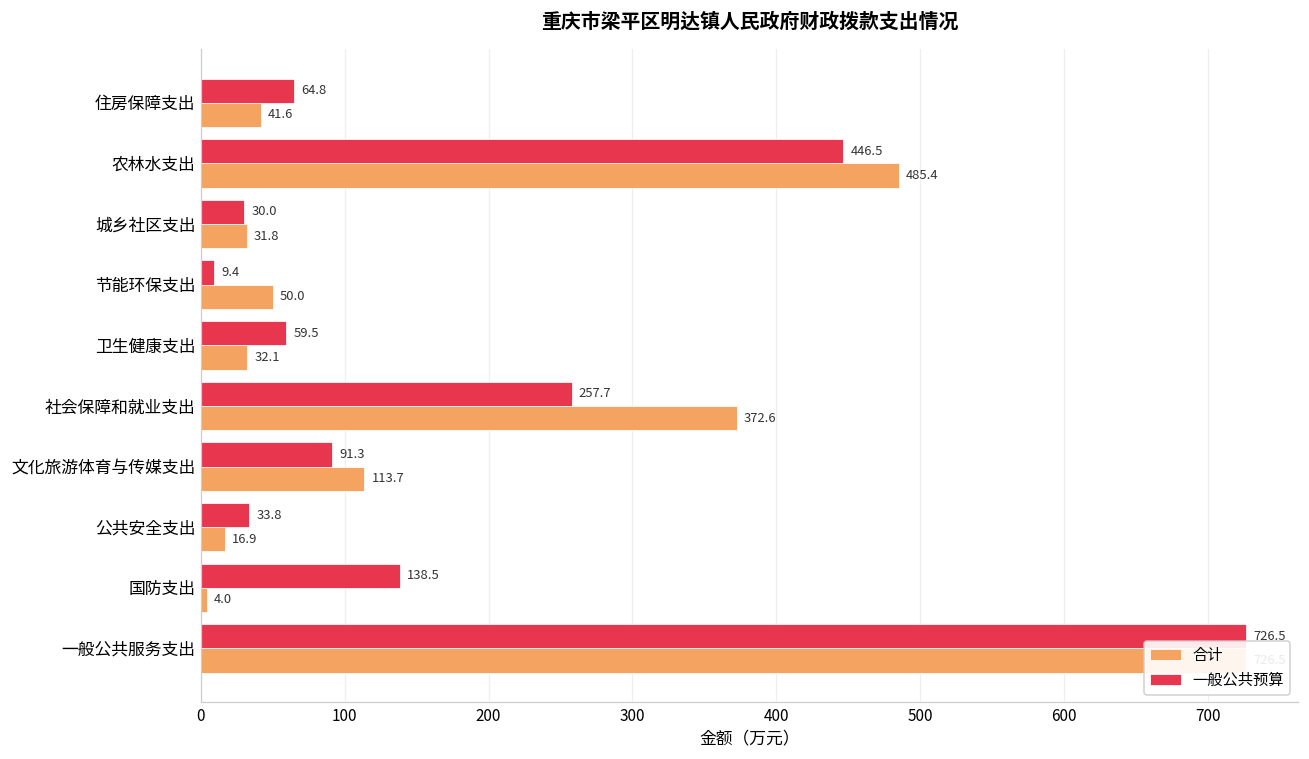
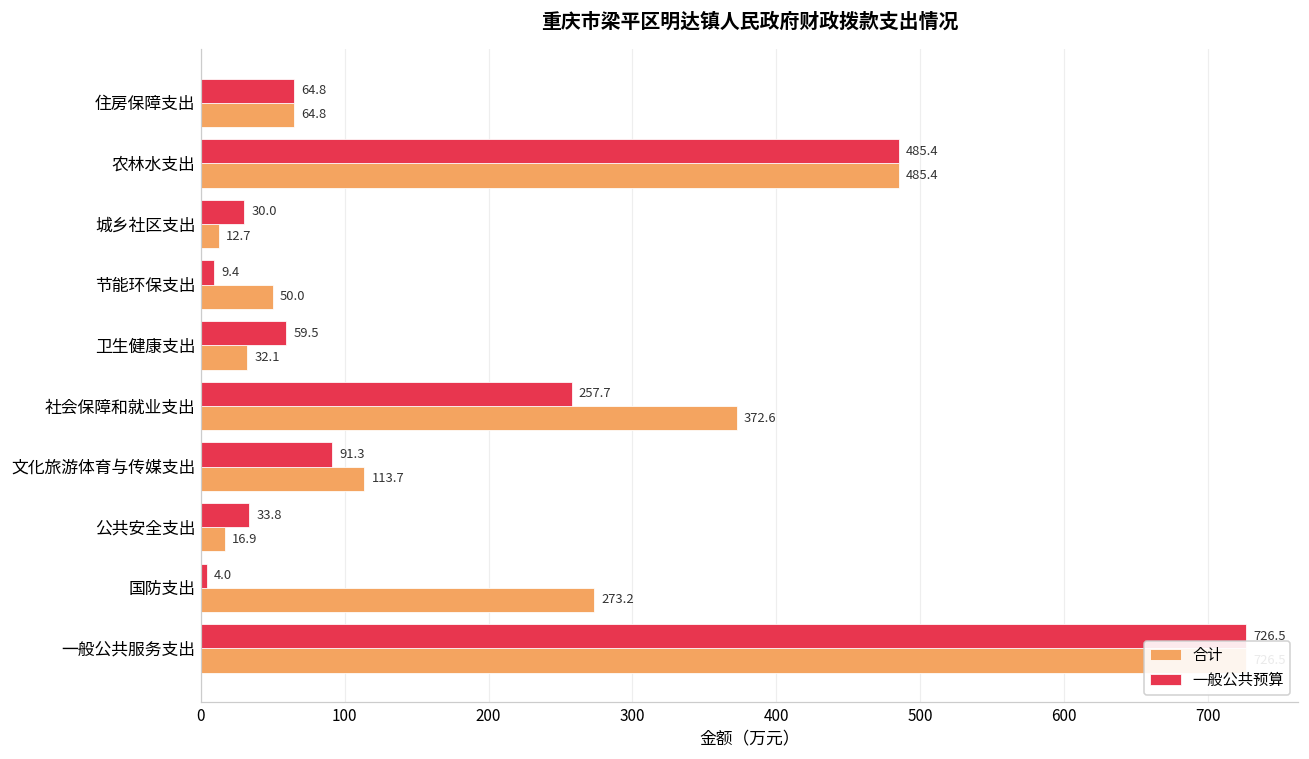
合计, 住房保障支出: 41.6 -> 64.8
一般公共预算, 农林水支出: 446.5 -> 485.4
合计, 城乡社区支出: 31.8 -> 12.7
一般公共预算, 国防支出: 138.5 -> 4.0
合计, 国防支出: 4.0 -> 273.2
